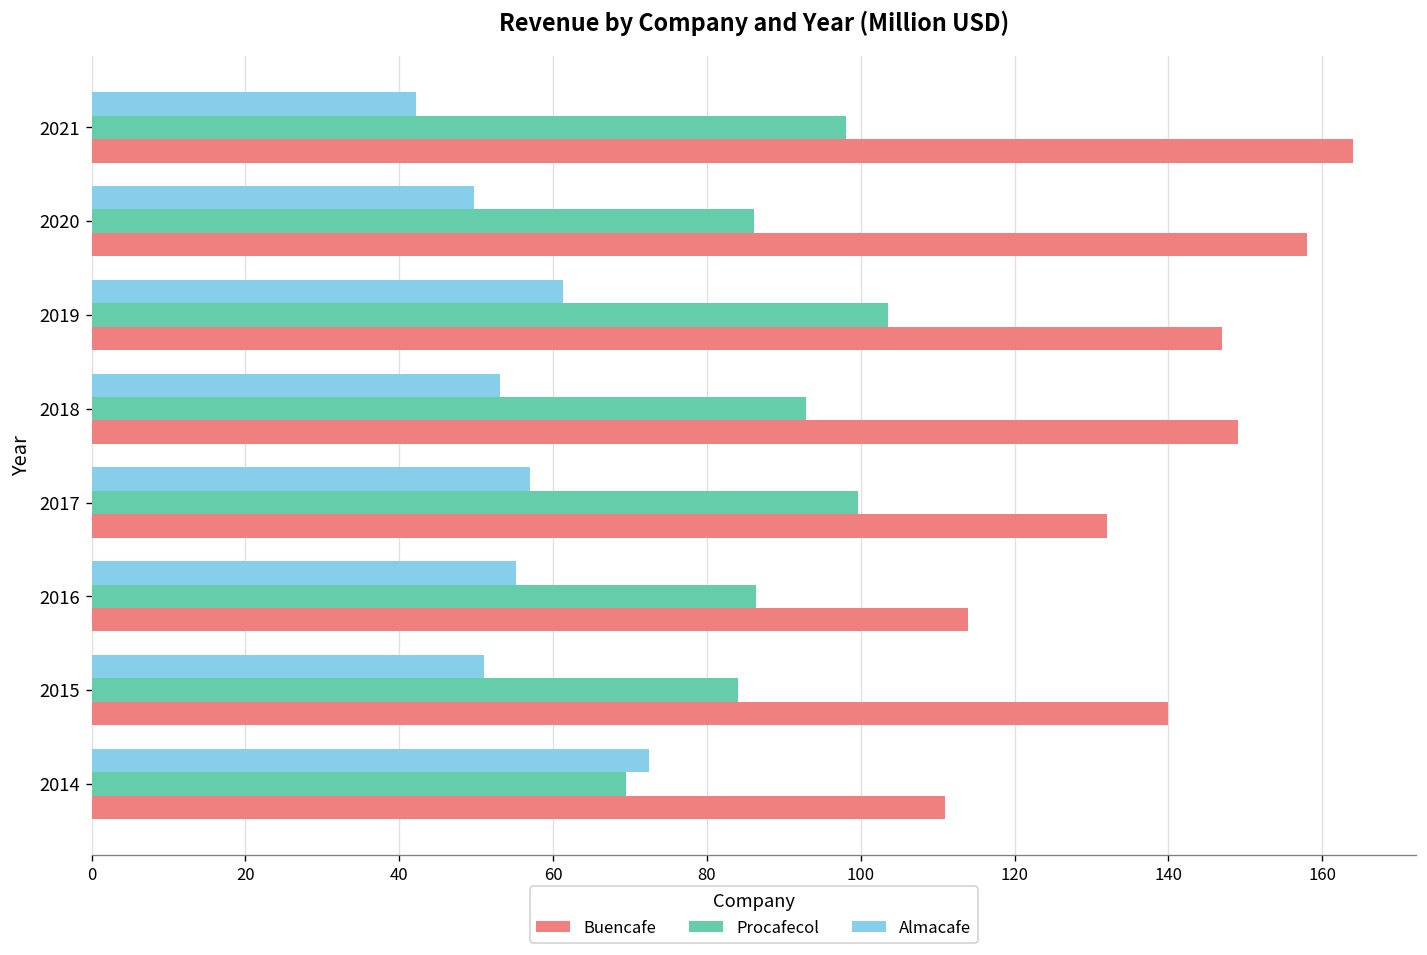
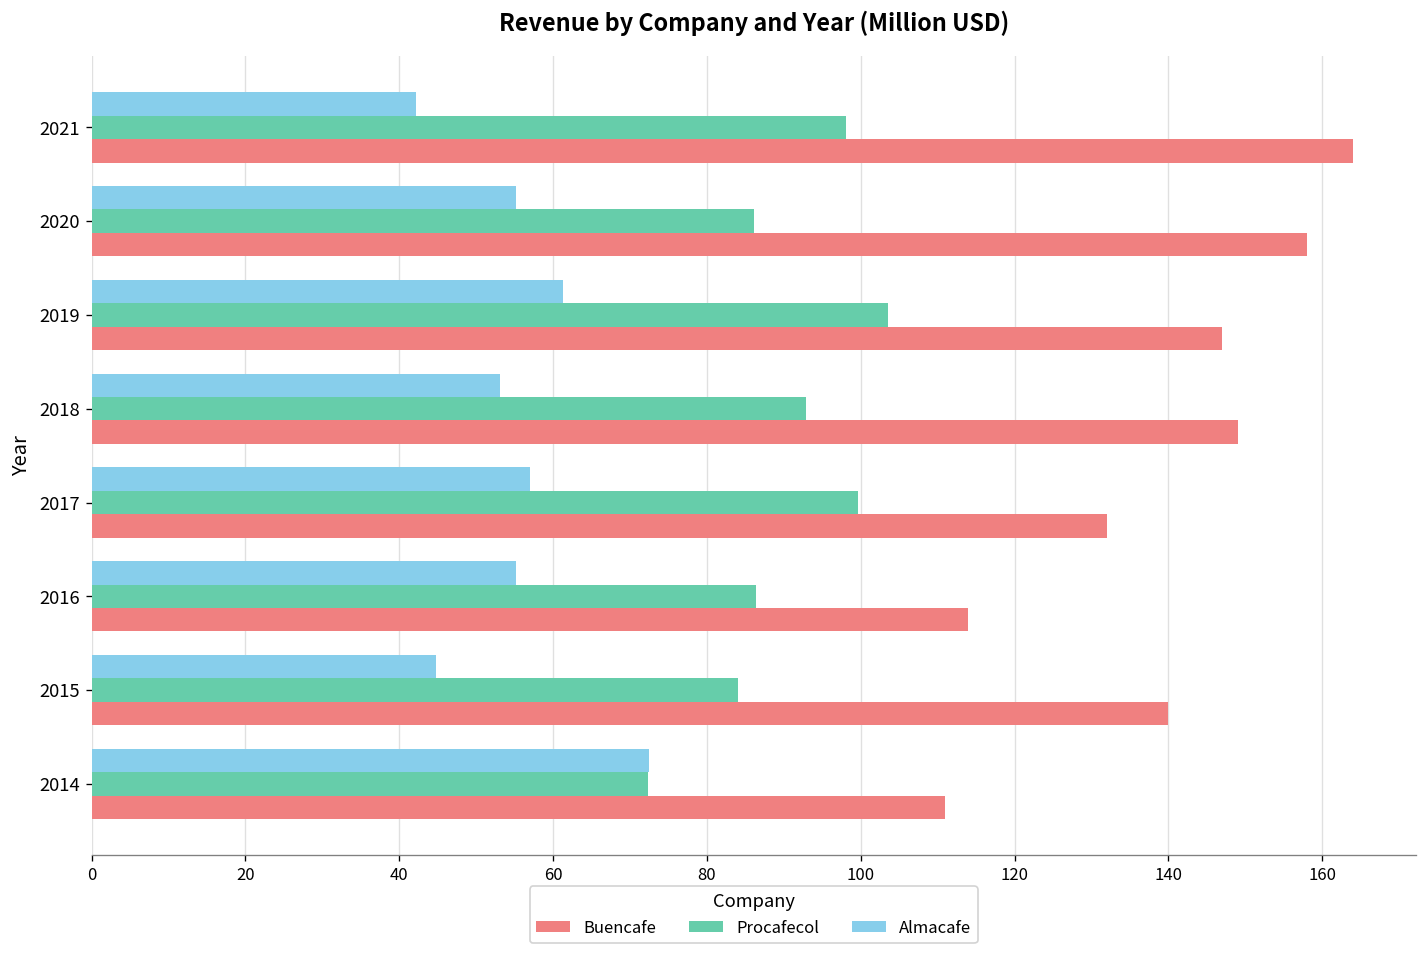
Almacafe, 2020: 50 -> 55
Almacafe, 2015: 51 -> 45
Procafecol, 2014: 69 -> 72
